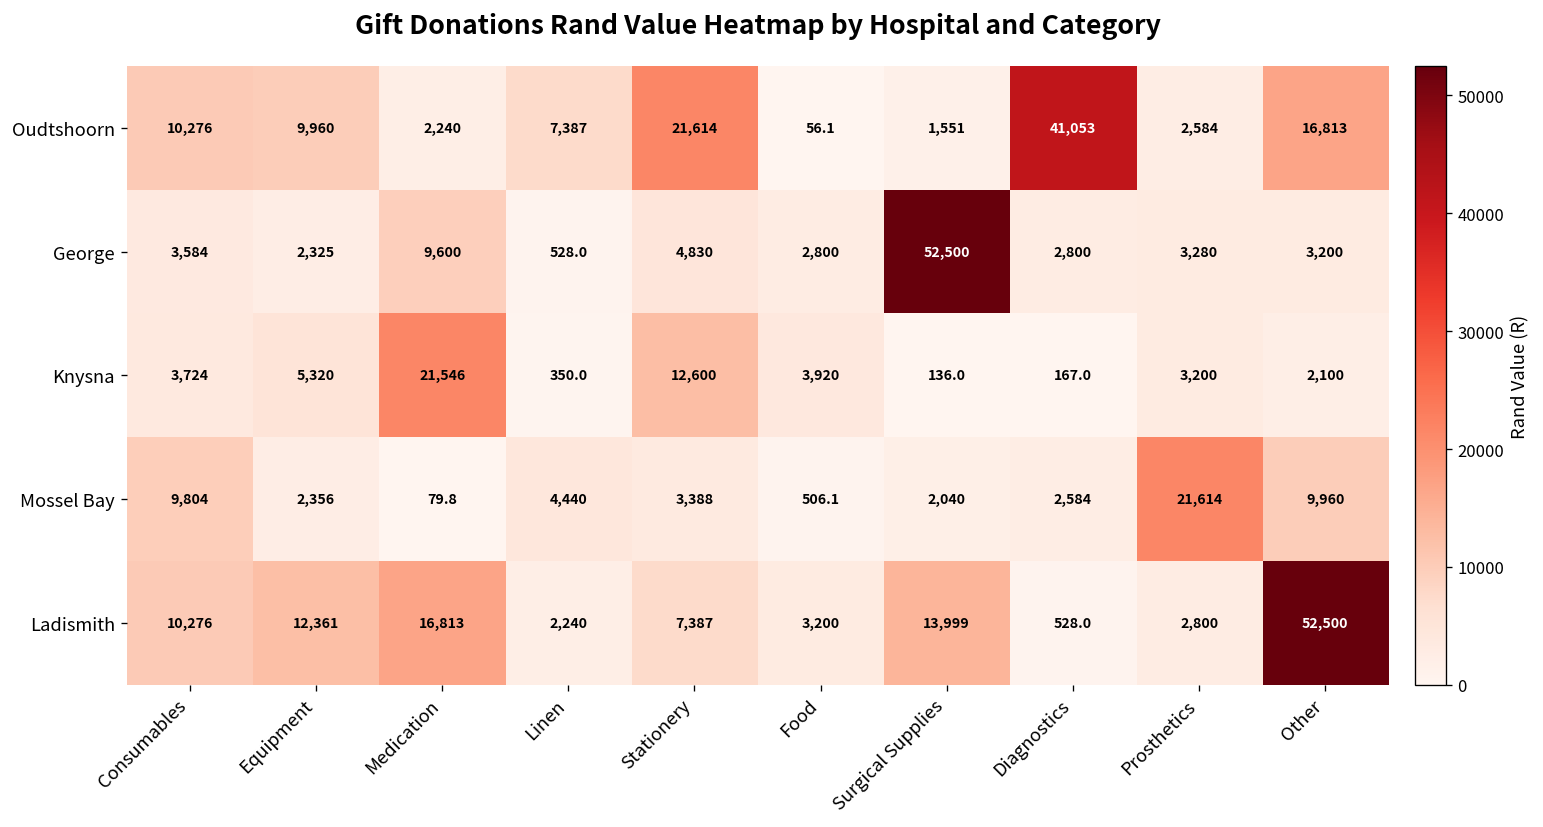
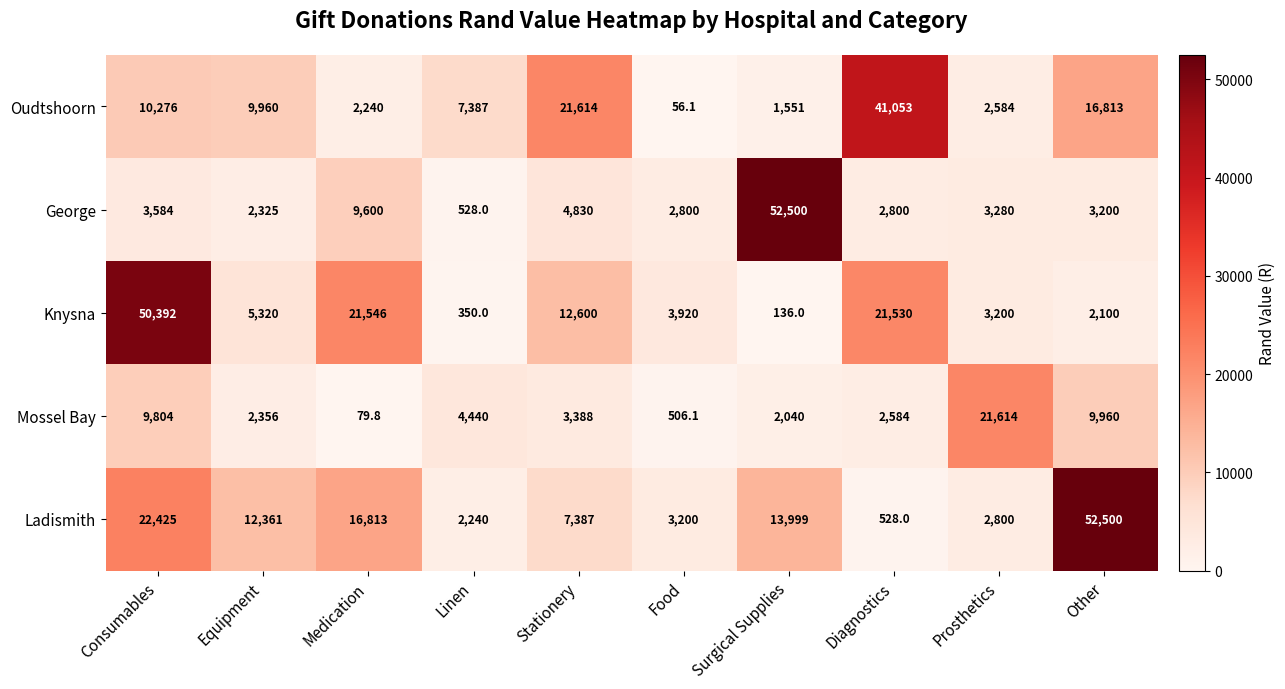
Knysna, Consumables: 3,724 -> 50,392
Knysna, Diagnostics: 167.0 -> 21,530
Ladismith, Consumables: 10,276 -> 22,425
